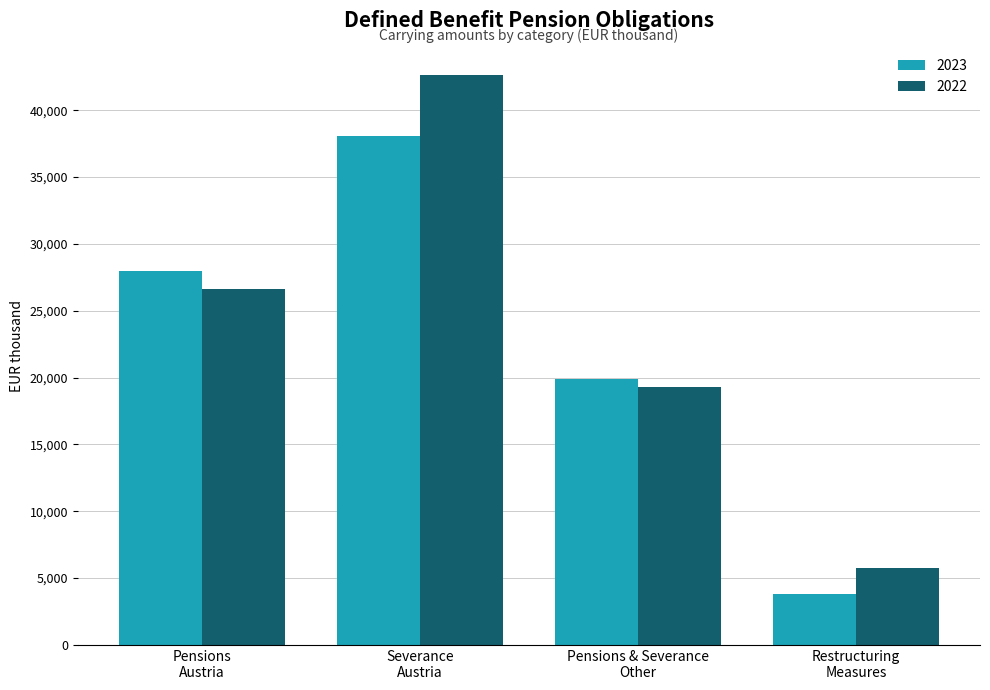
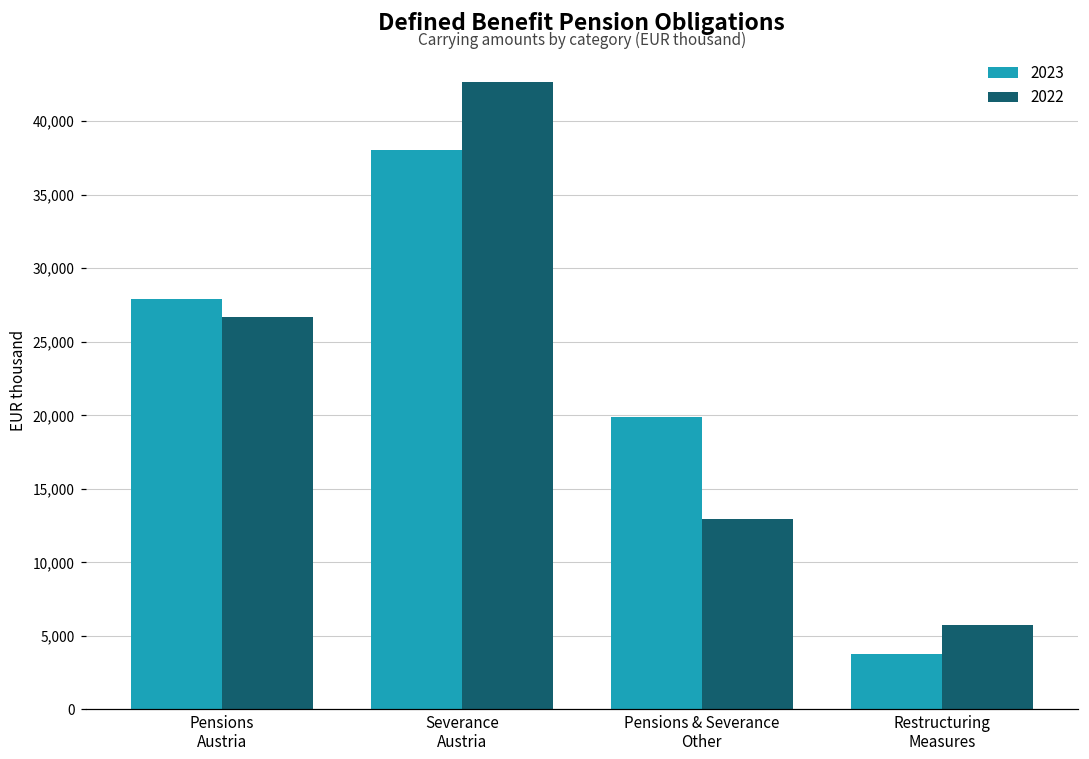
2022, Pensions & Severance Other: 19,300 -> 13,000
